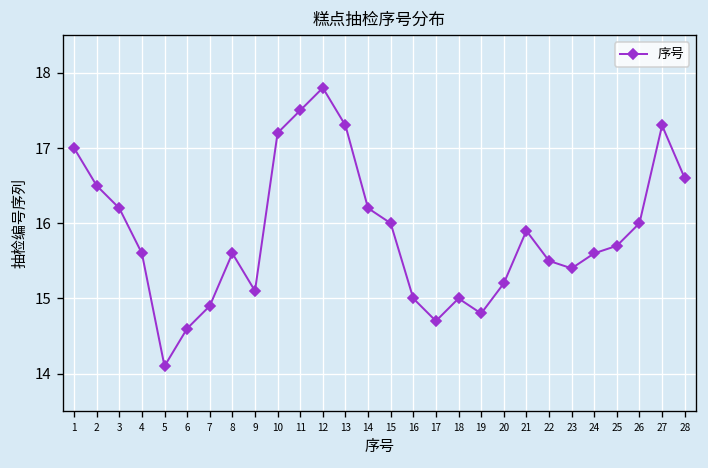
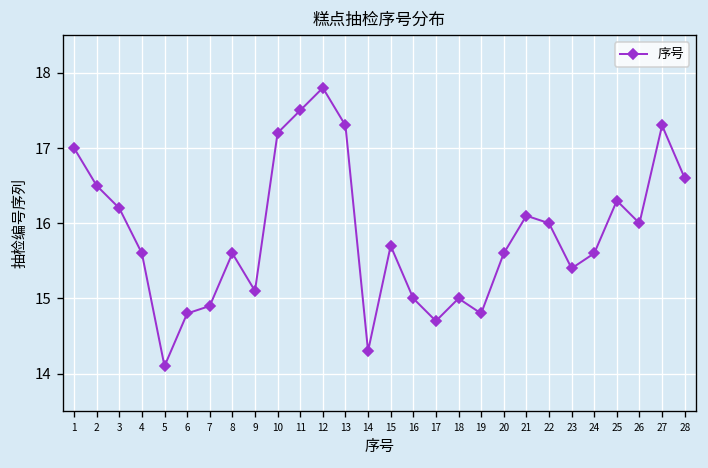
6: 14.6 -> 14.8
14: 16.2 -> 14.3
15: 16.0 -> 15.7
20: 15.2 -> 15.6
21: 15.9 -> 16.1
22: 15.5 -> 16.0
25: 15.7 -> 16.3
